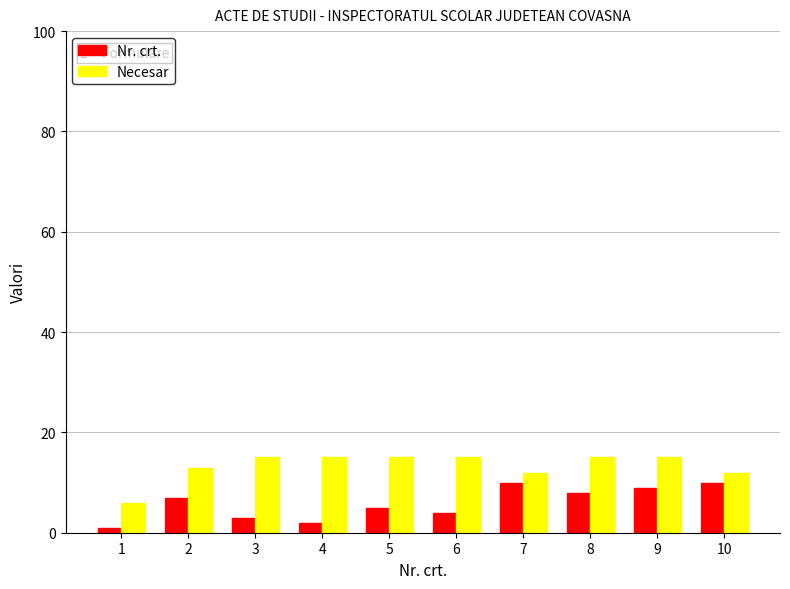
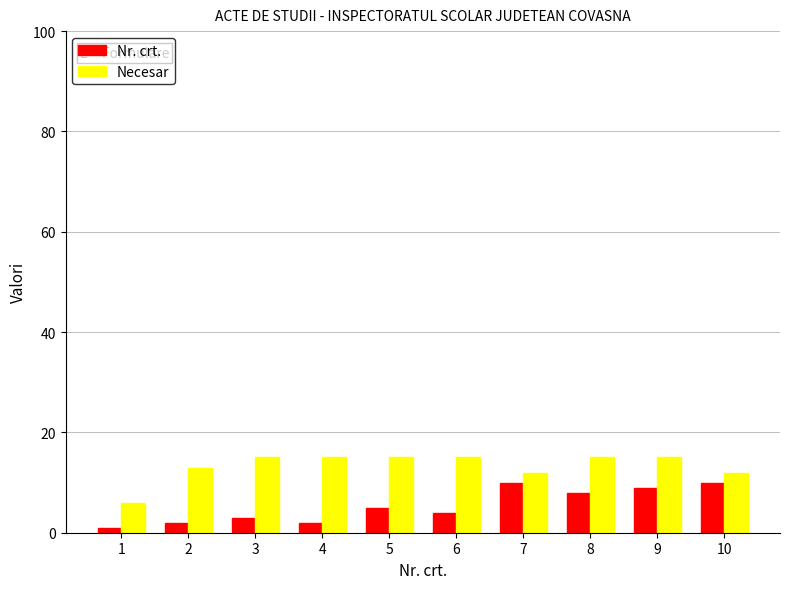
Nr. crt., 2: 7 -> 2
